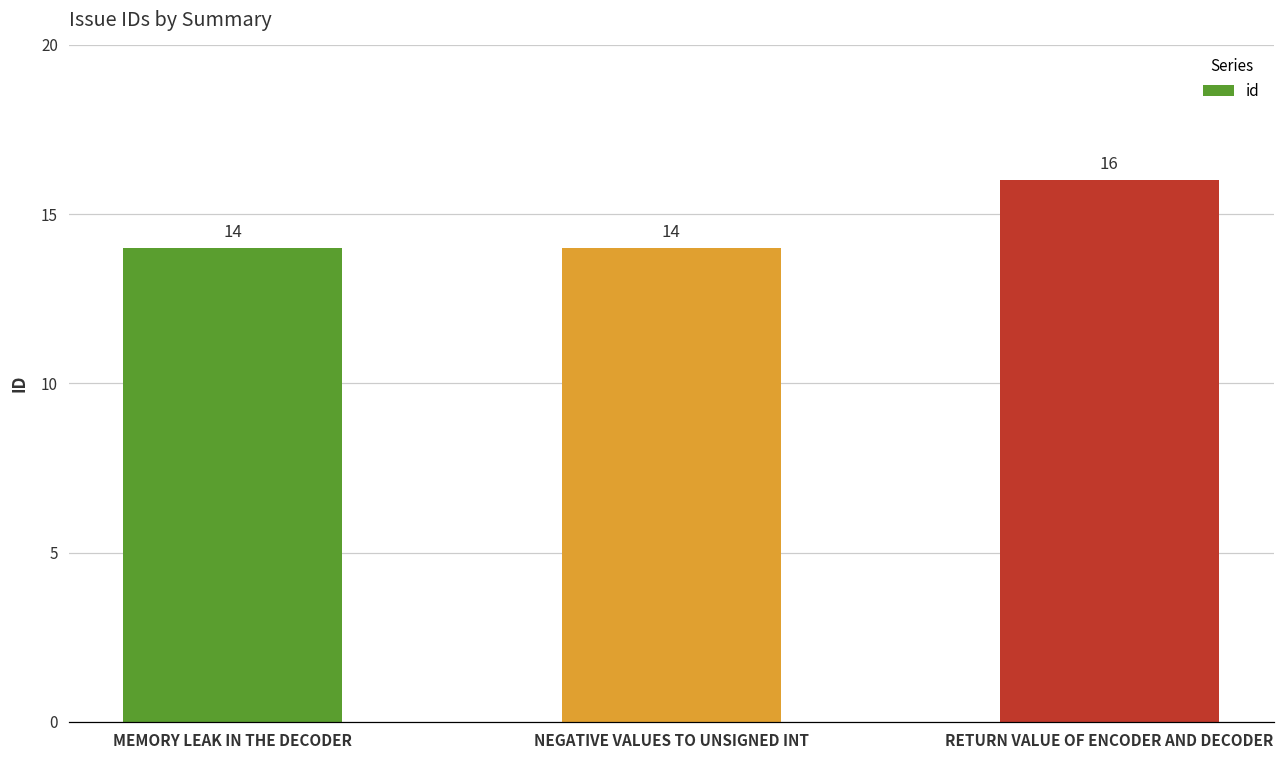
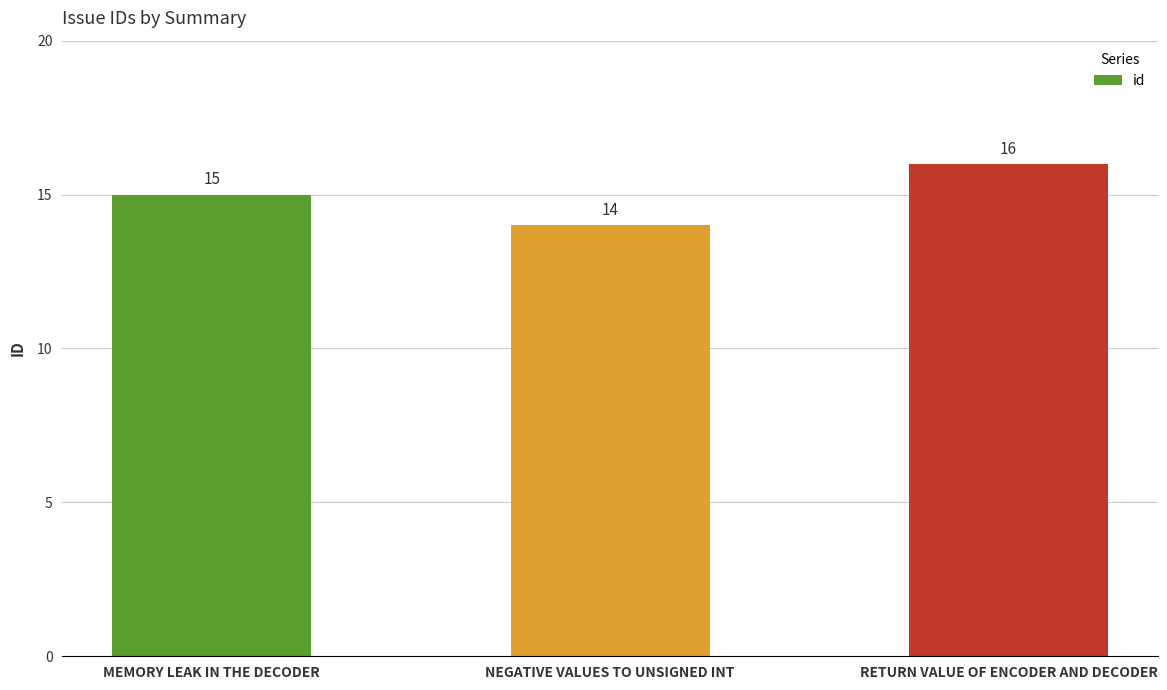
MEMORY LEAK IN THE DECODER: 14 -> 15
